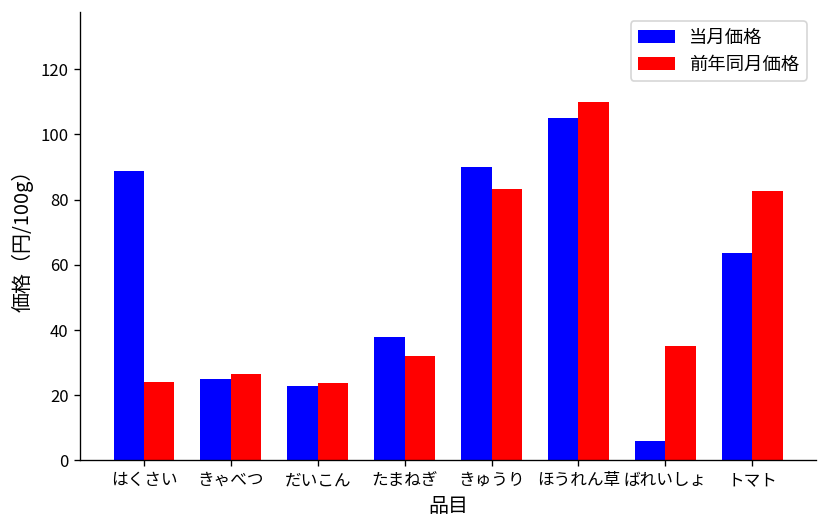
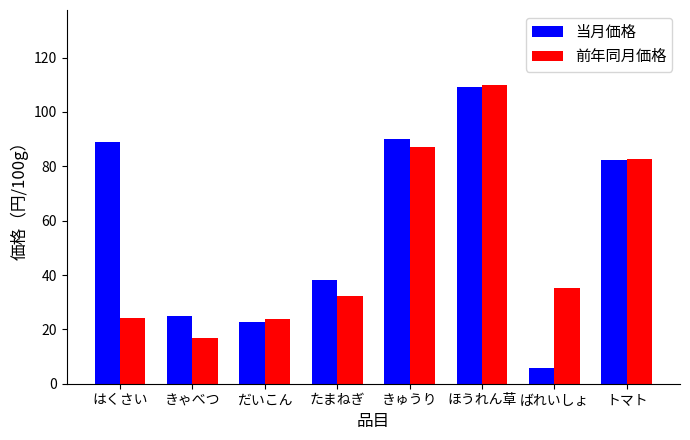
前年同月価格, きゃべつ: 27 -> 17
前年同月価格, きゅうり: 83 -> 87
当月価格, ほうれん草: 105 -> 109
当月価格, トマト: 64 -> 82
